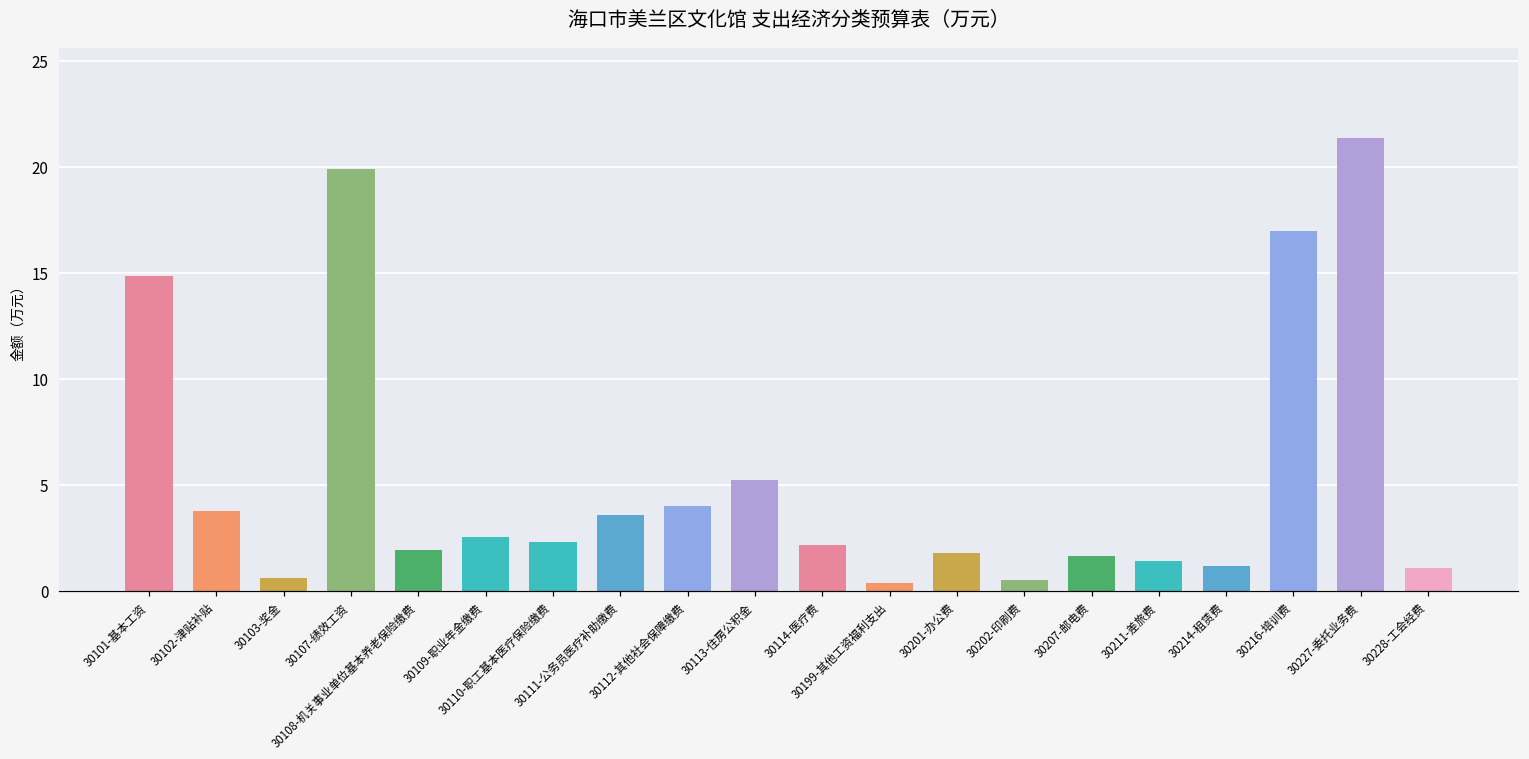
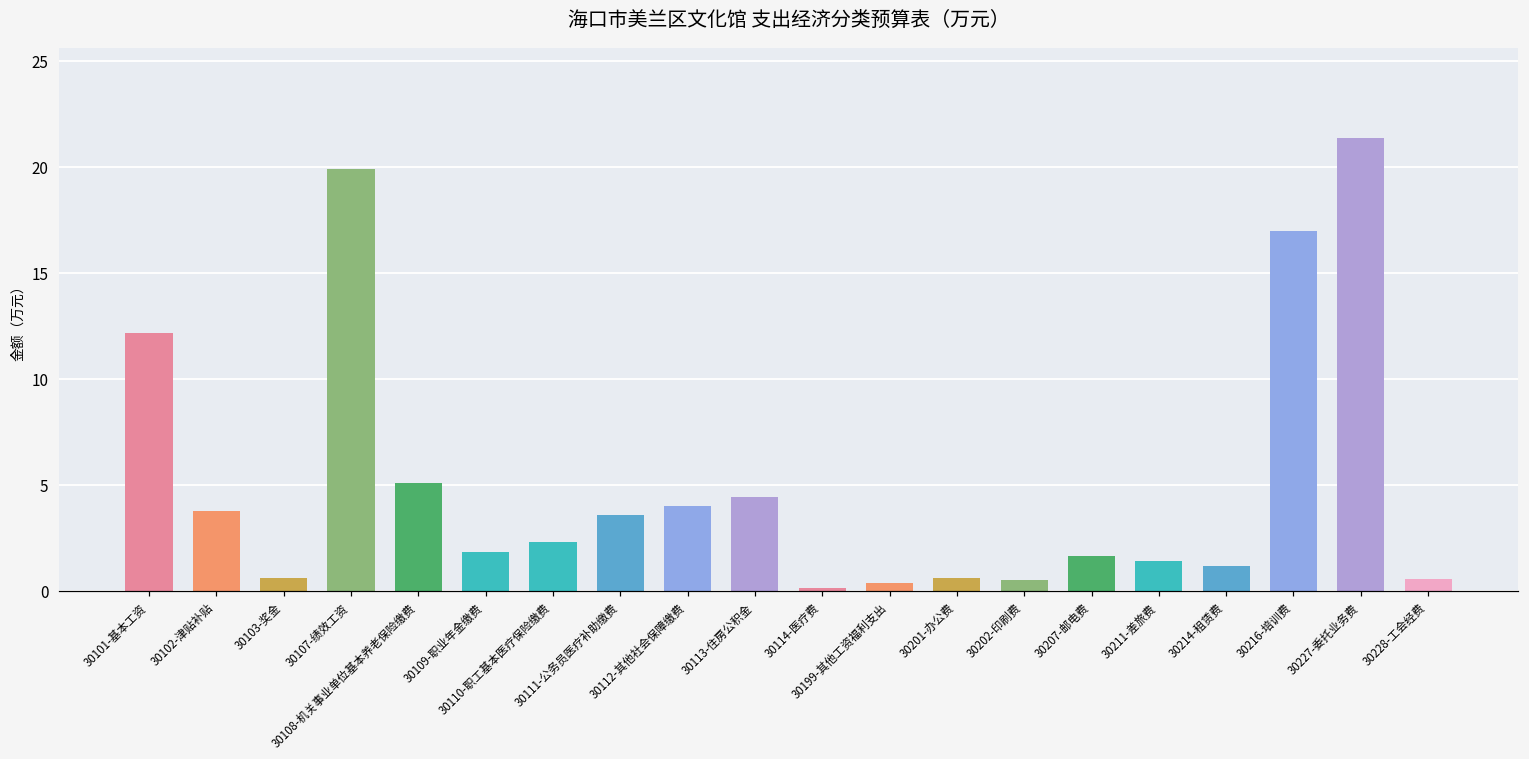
30101-基本工资: 14.9 -> 12.2
30108-机关事业单位基本养老保险缴费: 2.0 -> 5.1
30109-职业年金缴费: 2.6 -> 1.8
30113-住房公积金: 5.3 -> 4.5
30114-医疗费: 2.2 -> 0.1
30201-办公费: 1.8 -> 0.6
30228-工会经费: 1.1 -> 0.6
